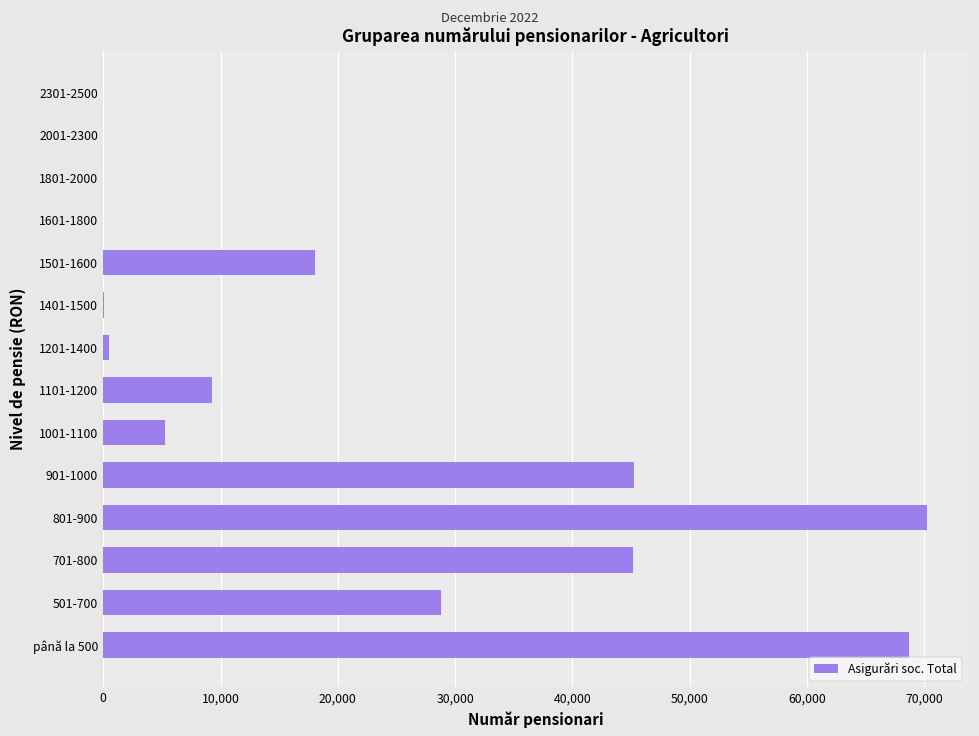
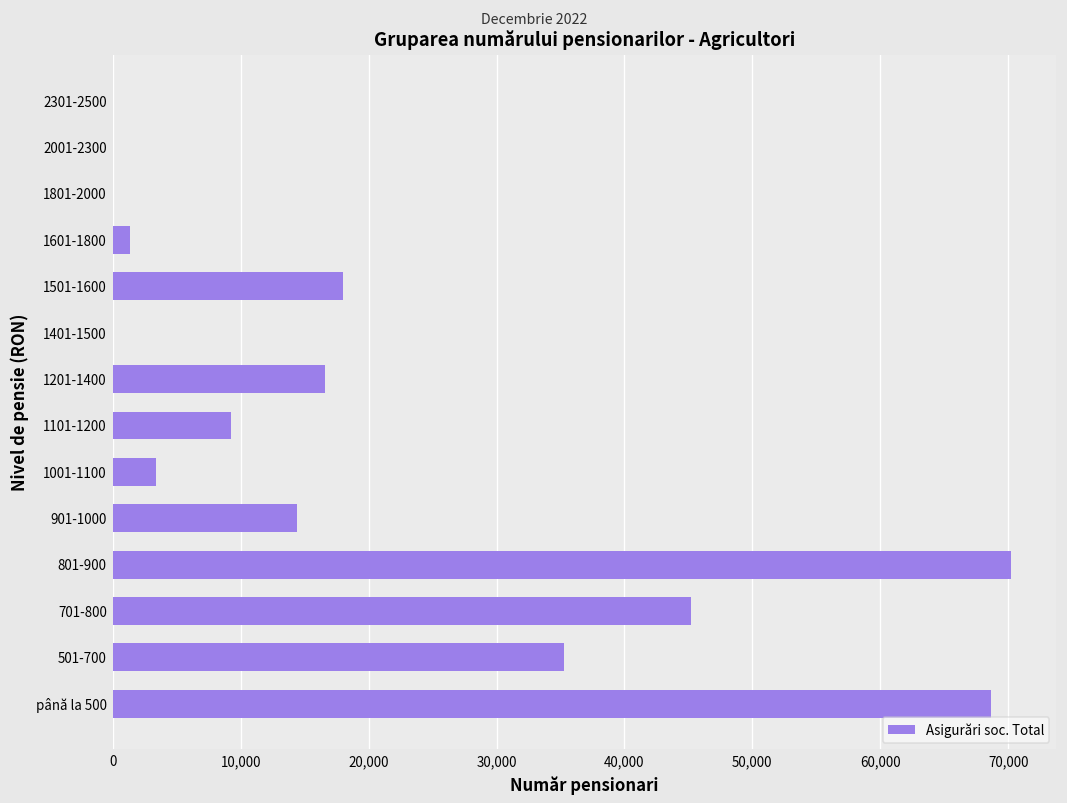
1601-1800: 0 -> 1,300
1201-1400: 500 -> 16,600
1001-1100: 5,200 -> 3,300
901-1000: 45,300 -> 14,400
501-700: 28,800 -> 35,200
